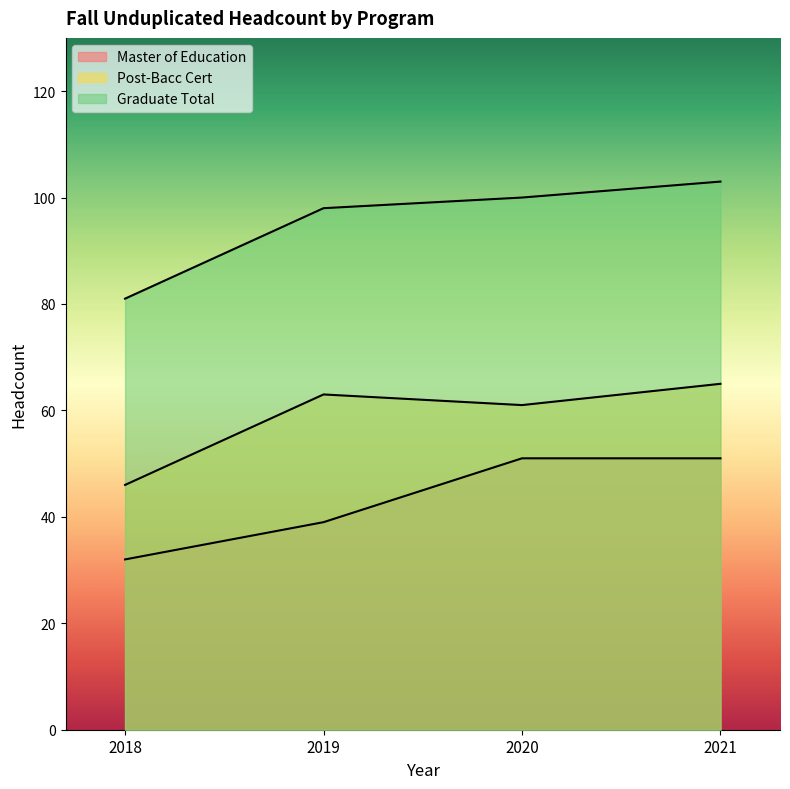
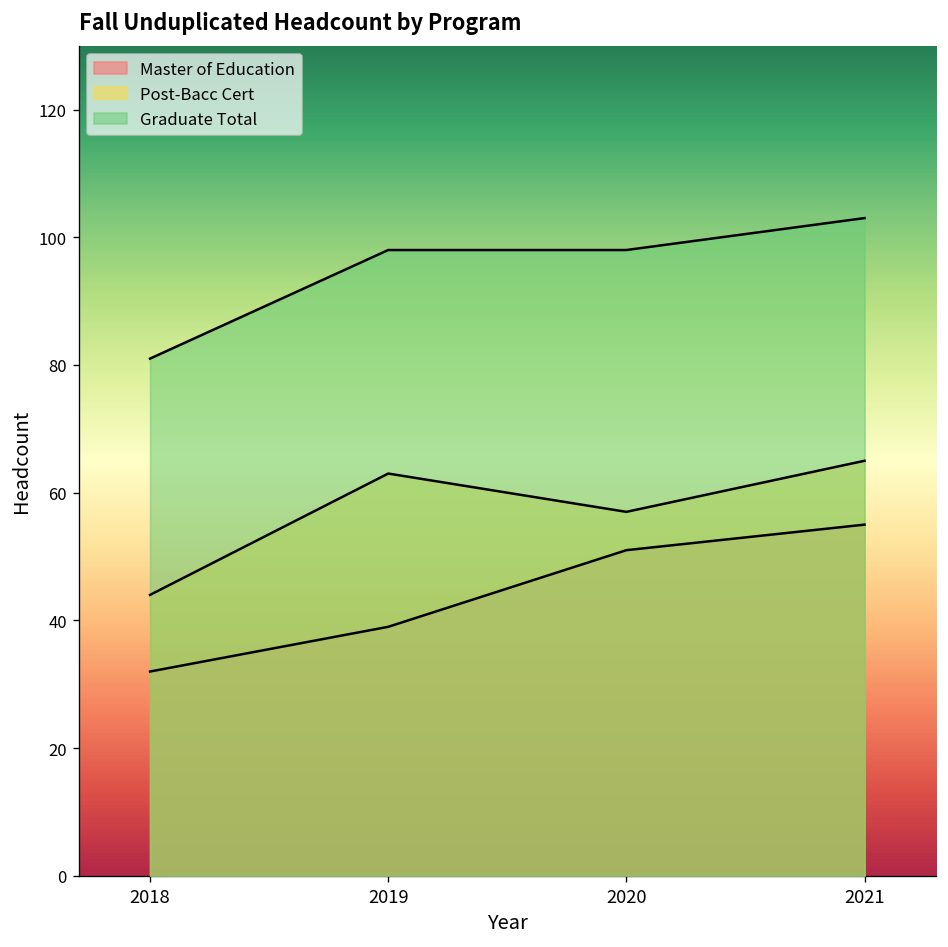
Post-Bacc Cert, 2018: 46 -> 44
Post-Bacc Cert, 2020: 61 -> 57
Graduate Total, 2020: 100 -> 98
Master of Education, 2021: 51 -> 55
